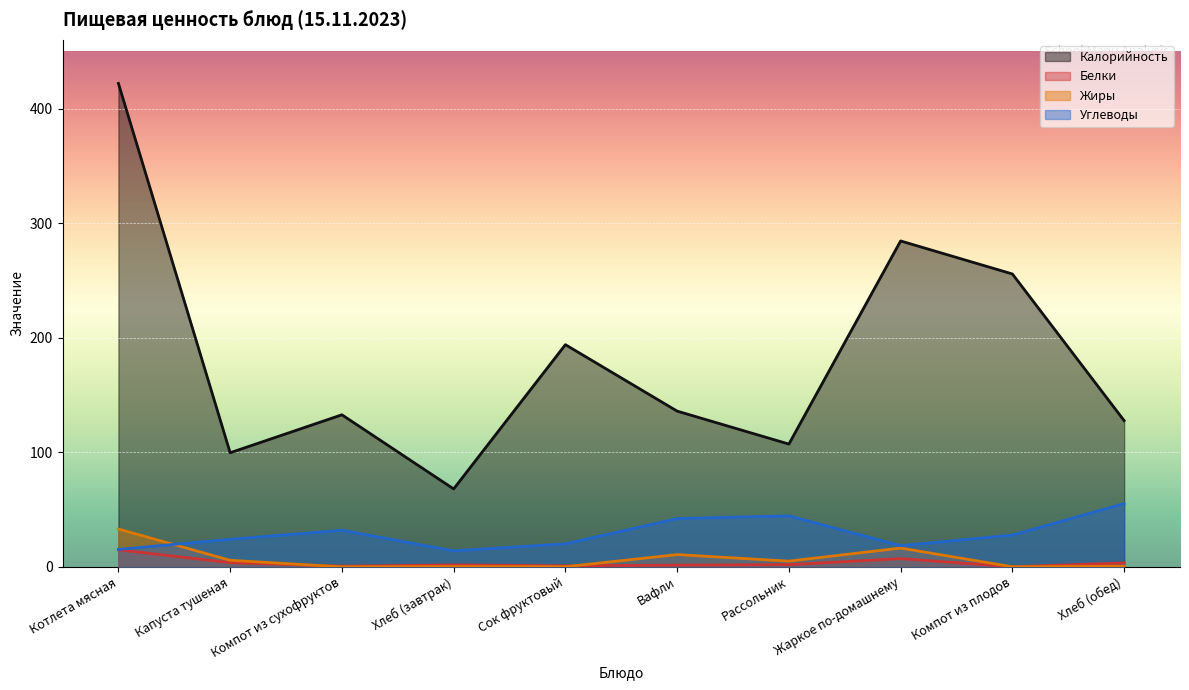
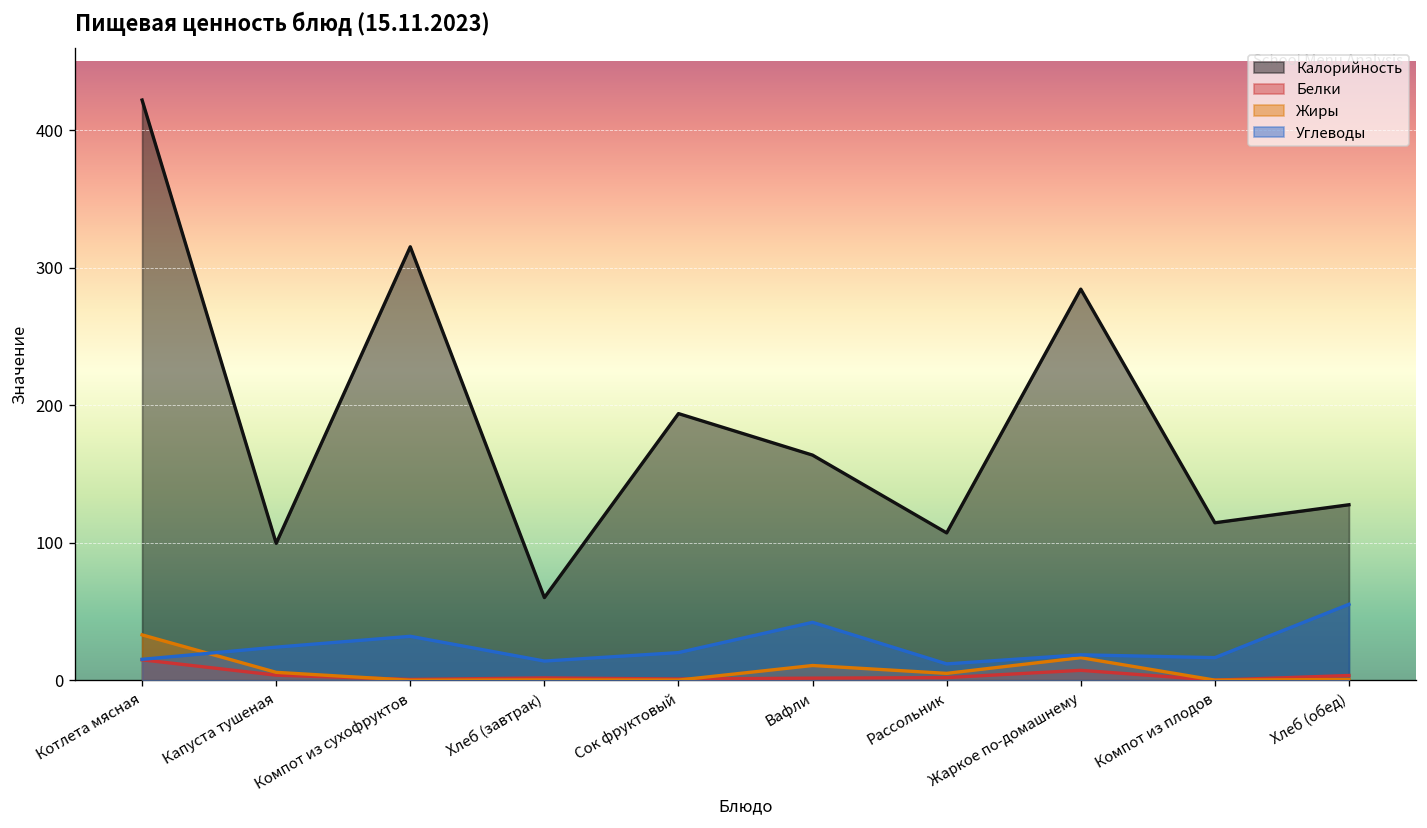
Калорийность, Компот из сухофруктов: 133 -> 315
Калорийность, Хлеб (завтрак): 68 -> 60
Калорийность, Вафли: 136 -> 164
Углеводы, Рассольник: 45 -> 12
Калорийность, Компот из плодов: 256 -> 115
Углеводы, Компот из плодов: 28 -> 17
